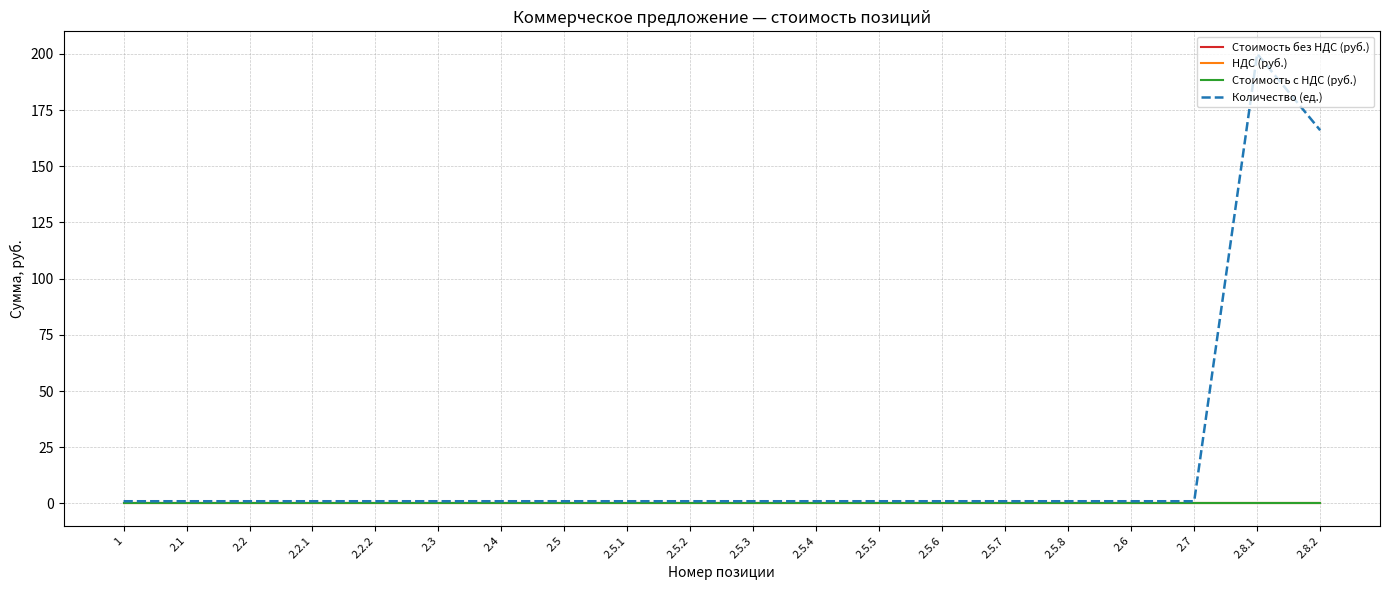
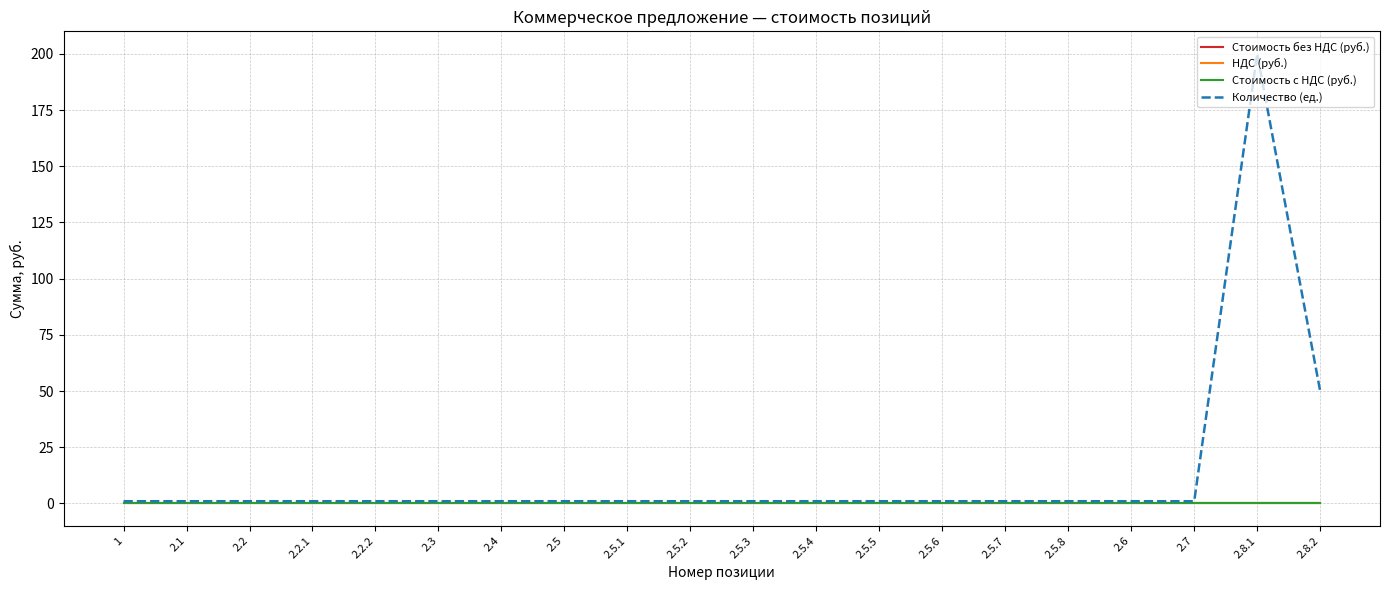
Количество (ед.), 2.8.2: 166 -> 50
